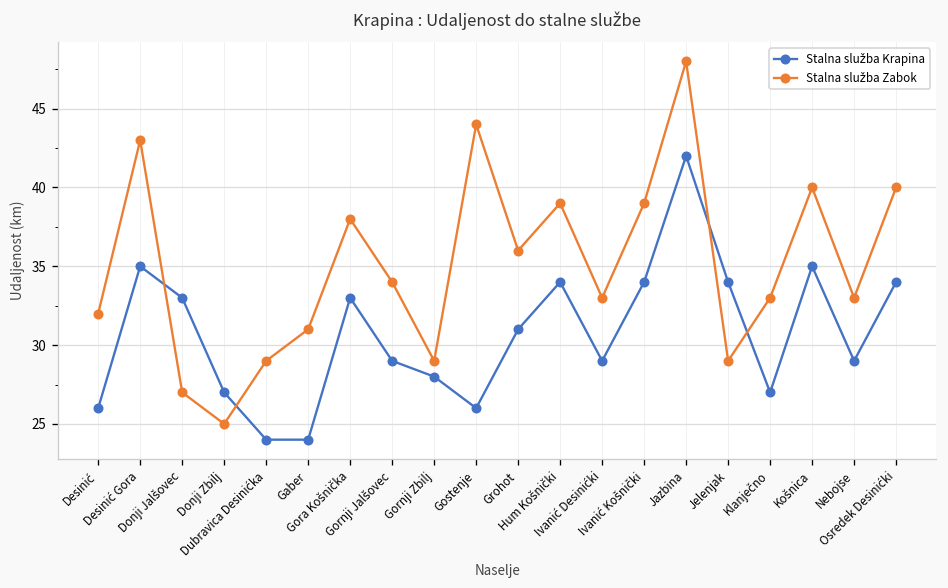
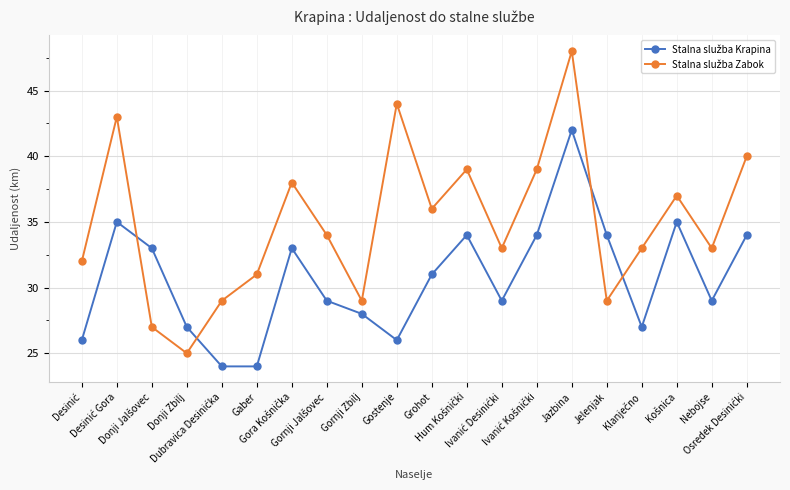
Stalna služba Zabok, Košnica: 40 -> 37
